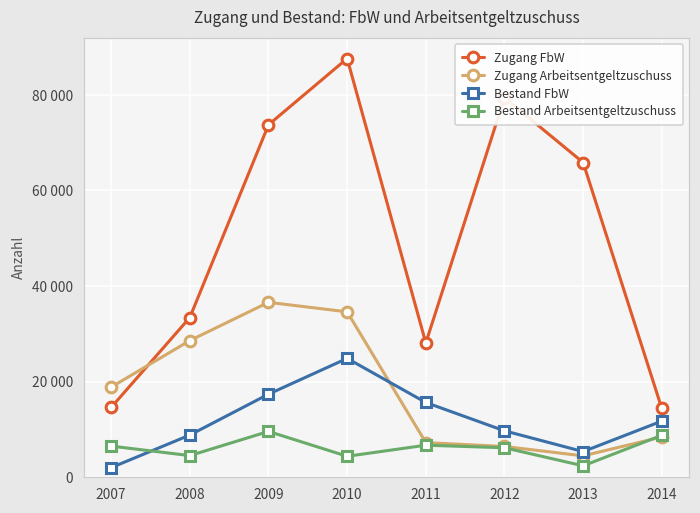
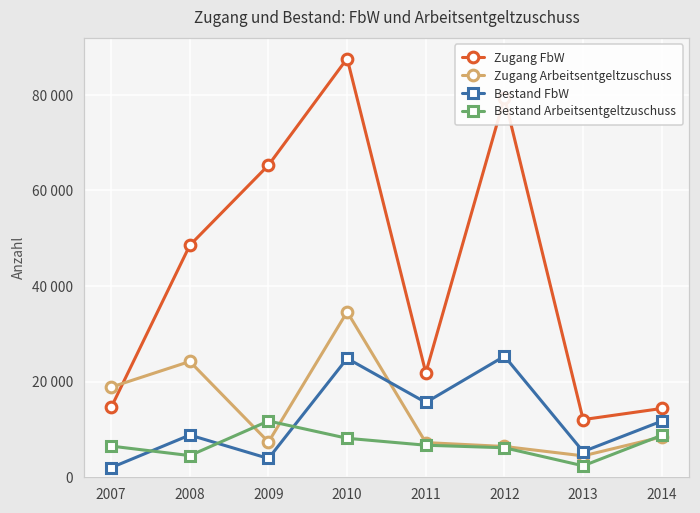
Zugang FbW, 2008: 33000 -> 49000
Zugang Arbeitsentgeltzuschuss, 2008: 29000 -> 24000
Zugang FbW, 2009: 74000 -> 65000
Zugang Arbeitsentgeltzuschuss, 2009: 37000 -> 7000
Bestand FbW, 2009: 17000 -> 4000
Bestand Arbeitsentgeltzuschuss, 2009: 10000 -> 12000
Bestand Arbeitsentgeltzuschuss, 2010: 4000 -> 8000
Zugang FbW, 2011: 28000 -> 22000
Bestand FbW, 2012: 10000 -> 25000
Zugang FbW, 2013: 66000 -> 12000
